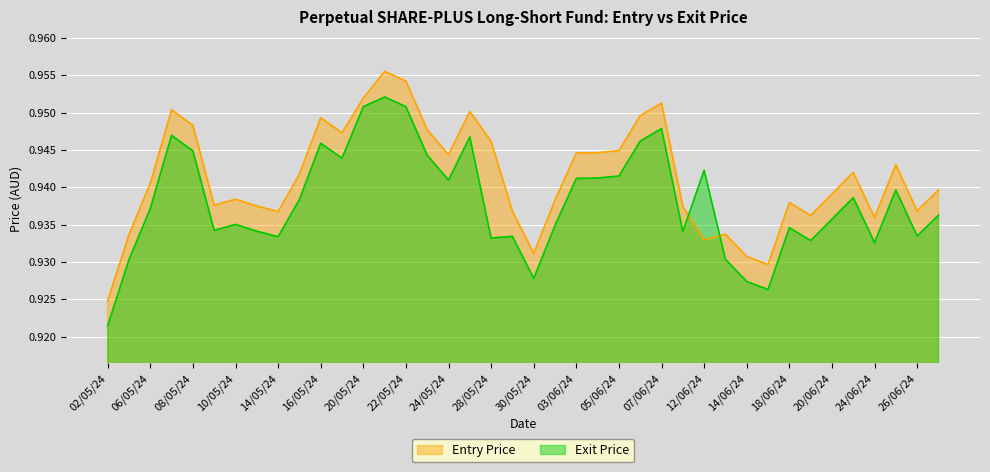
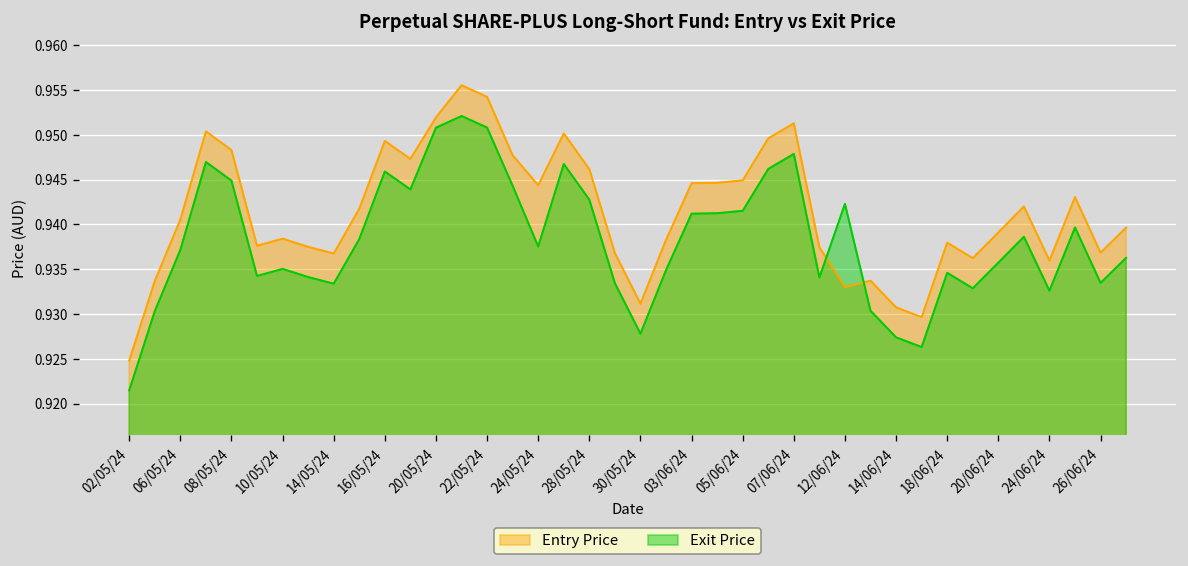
Exit Price, 24/05/24: 0.941 -> 0.938
Exit Price, 28/05/24: 0.933 -> 0.943
